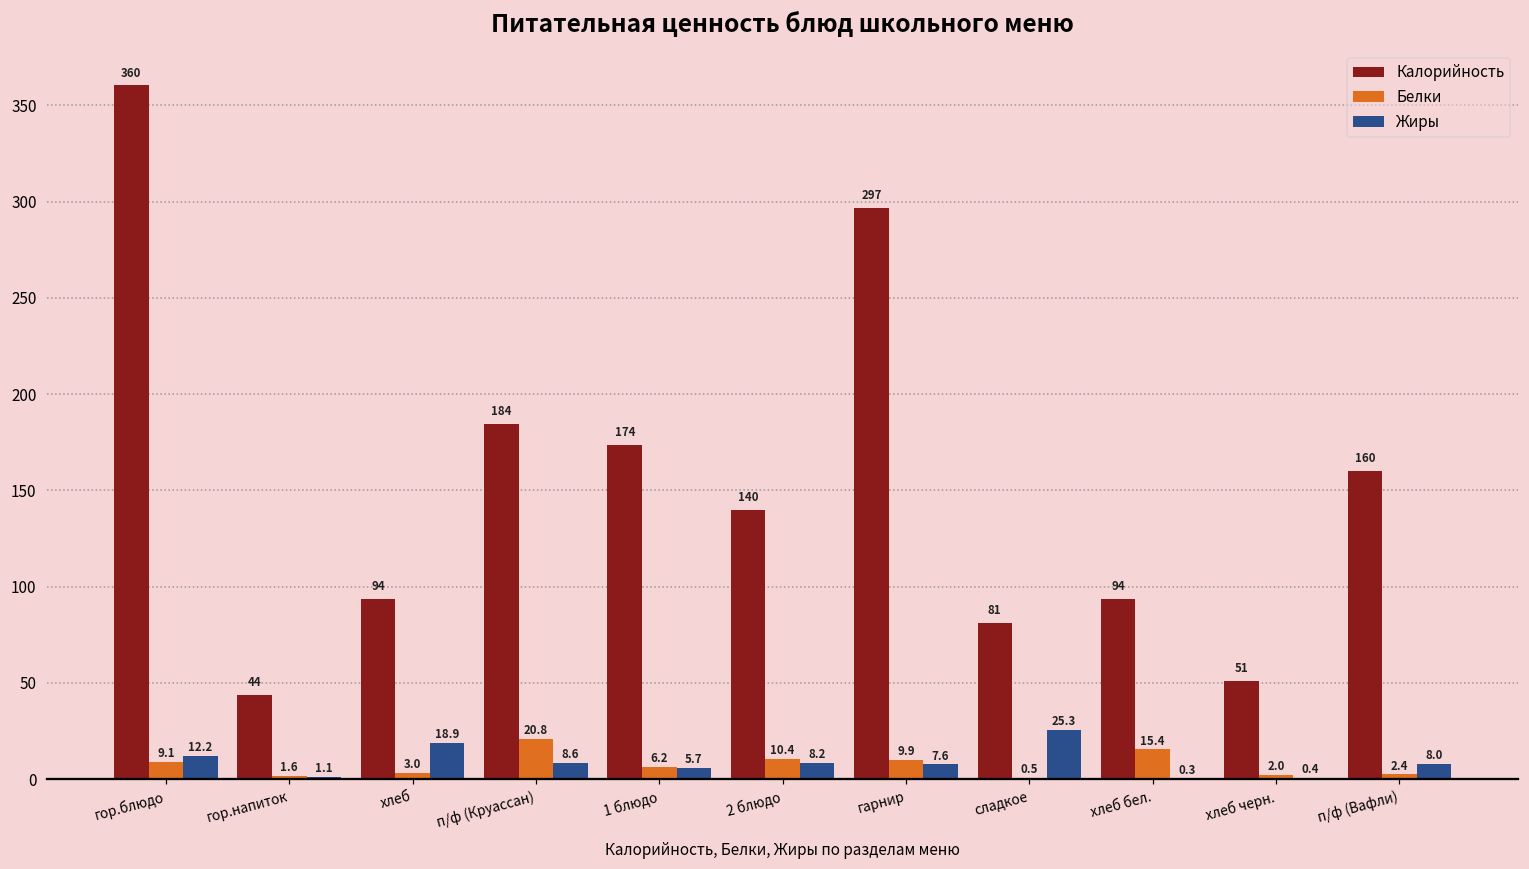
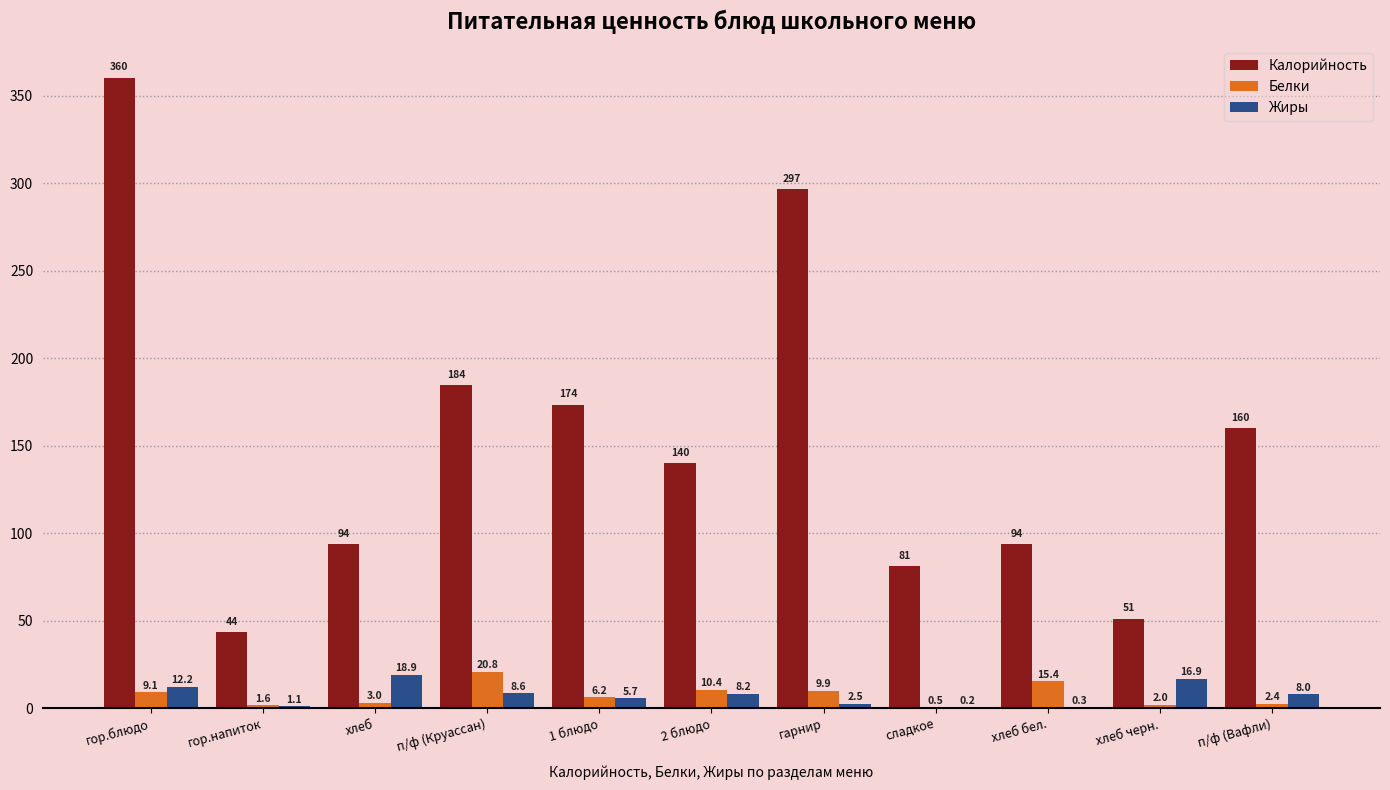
Жиры, гарнир: 7.6 -> 2.5
Жиры, сладкое: 25.3 -> 0.2
Жиры, хлеб черн.: 0.4 -> 16.9
